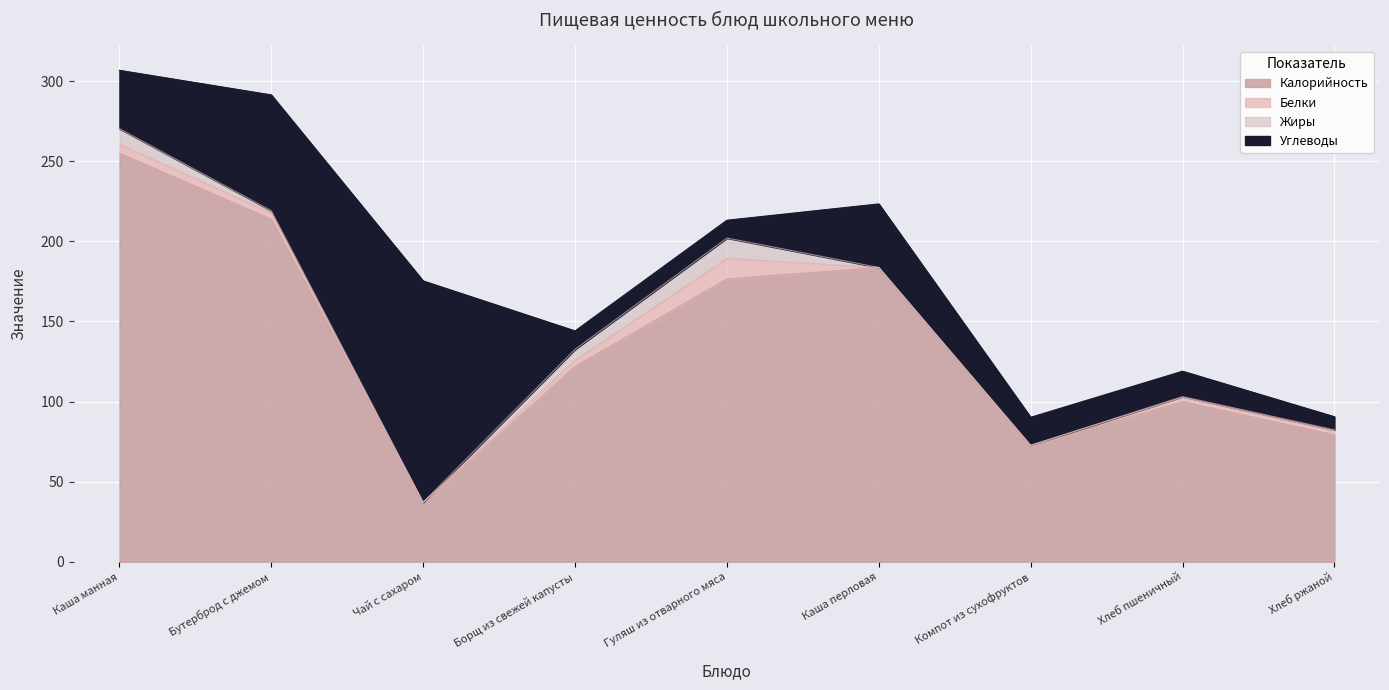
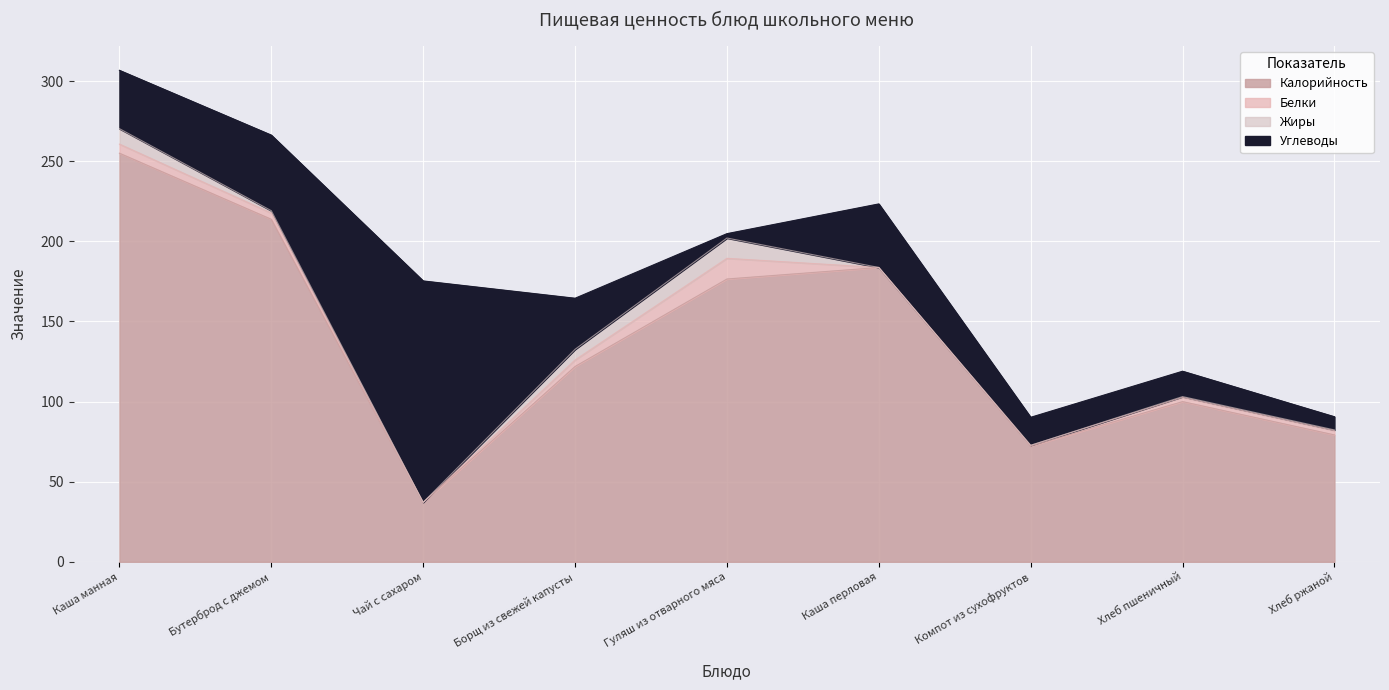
Углеводы, Бутерброд с джемом: 72 -> 47
Углеводы, Борщ из свежей капусты: 11 -> 32
Углеводы, Гуляш из отварного мяса: 11 -> 3
